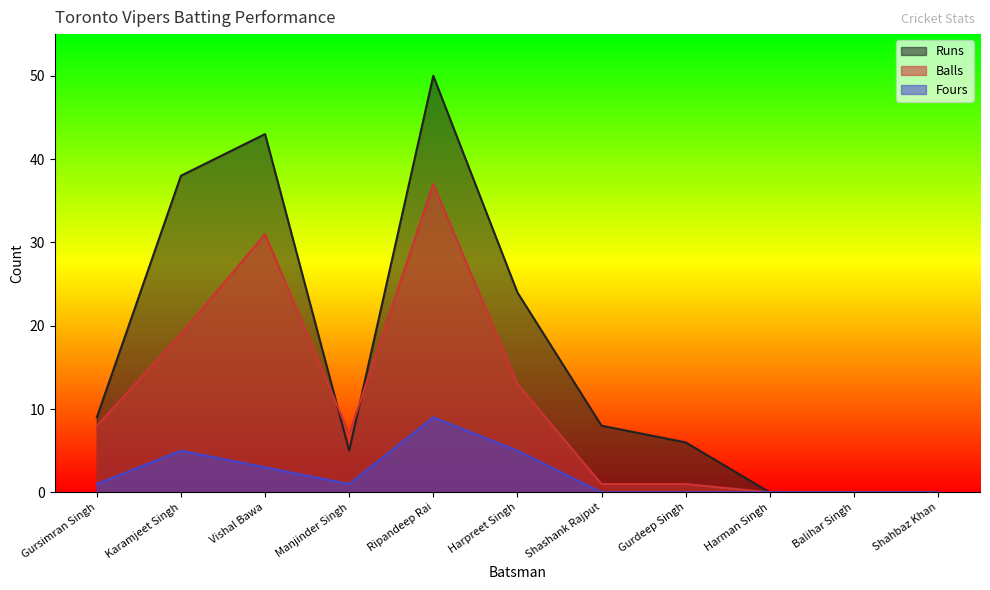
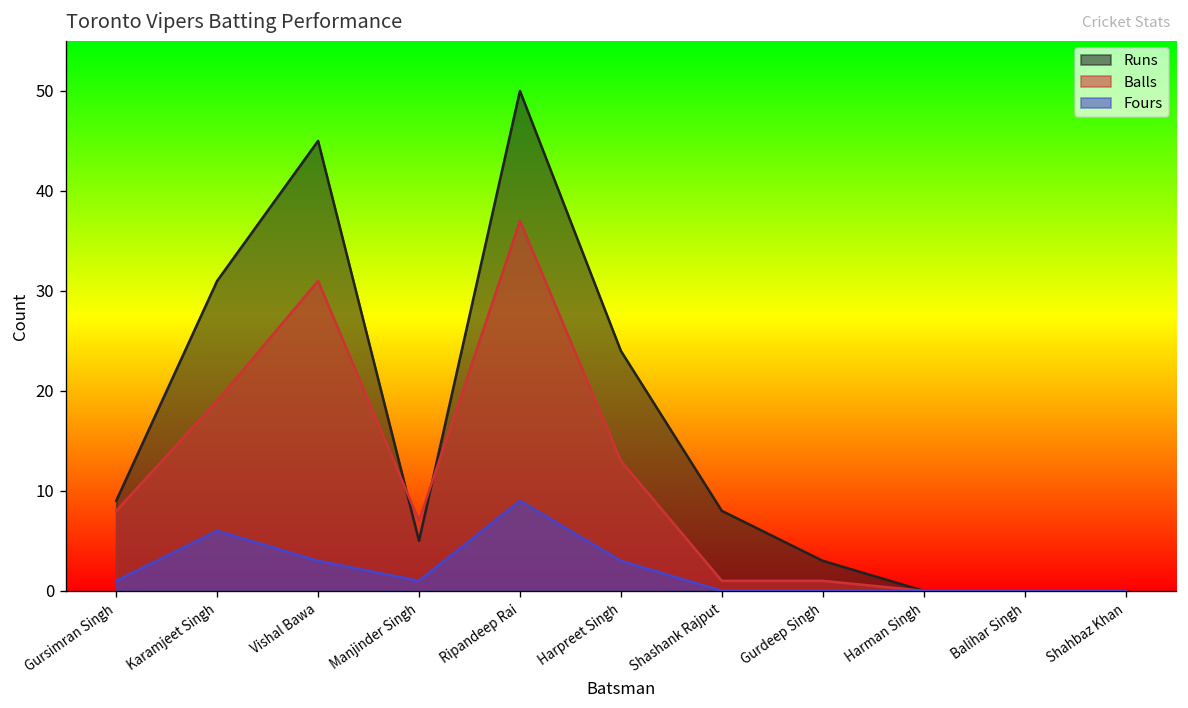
Runs, Karamjeet Singh: 38 -> 31
Fours, Karamjeet Singh: 5 -> 6
Runs, Vishal Bawa: 43 -> 45
Fours, Harpreet Singh: 5 -> 3
Runs, Gurdeep Singh: 6 -> 3
